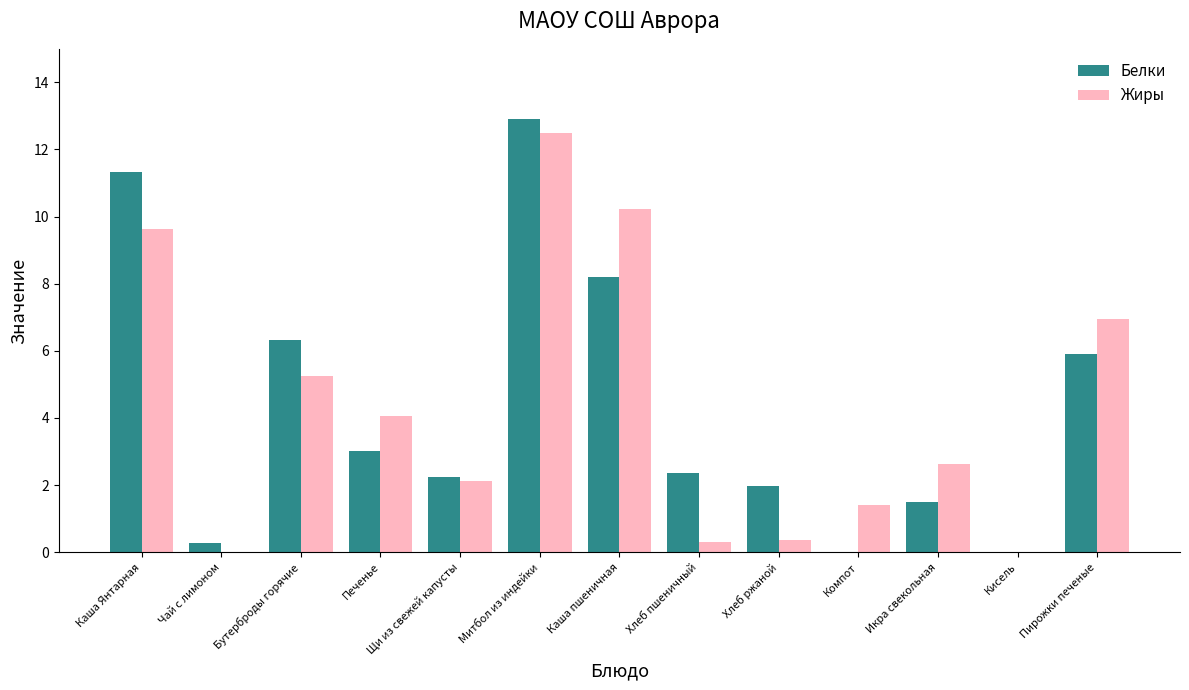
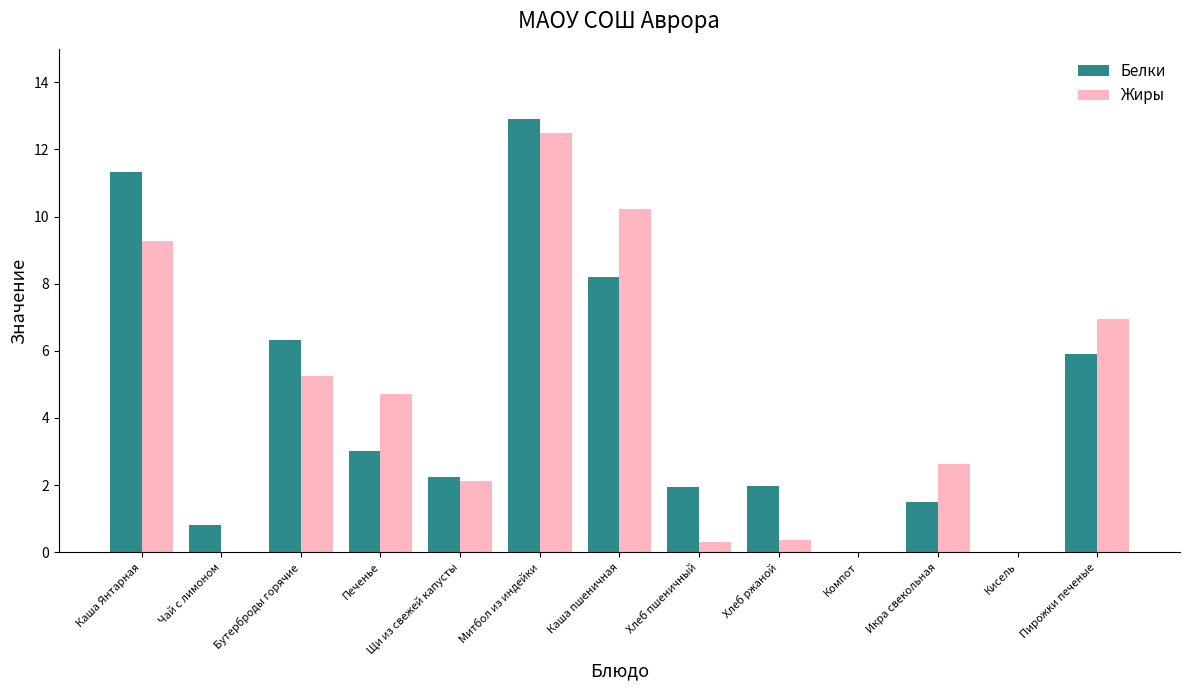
Жиры, Каша Янтарная: 9.6 -> 9.3
Белки, Чай с лимоном: 0.3 -> 0.8
Жиры, Печенье: 4.1 -> 4.7
Белки, Хлеб пшеничный: 2.4 -> 1.9
Жиры, Компот: 1.4 -> 0.0
